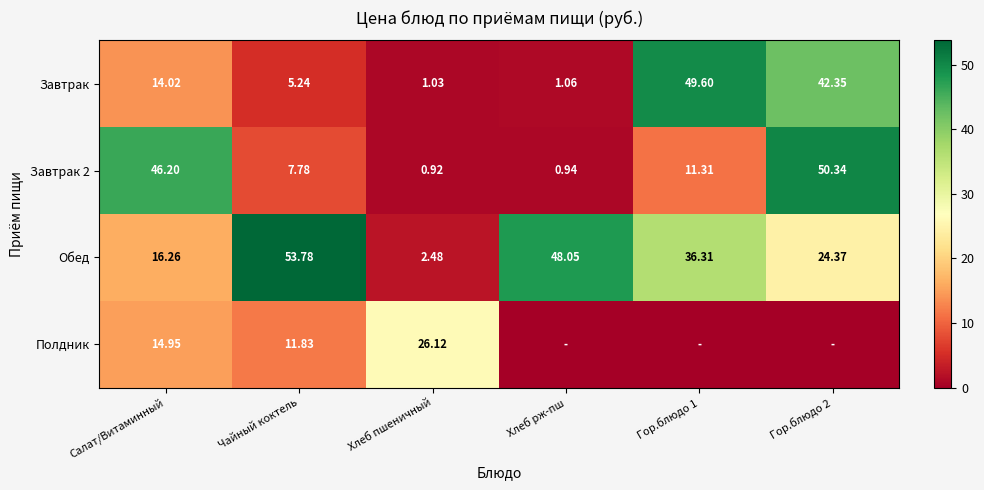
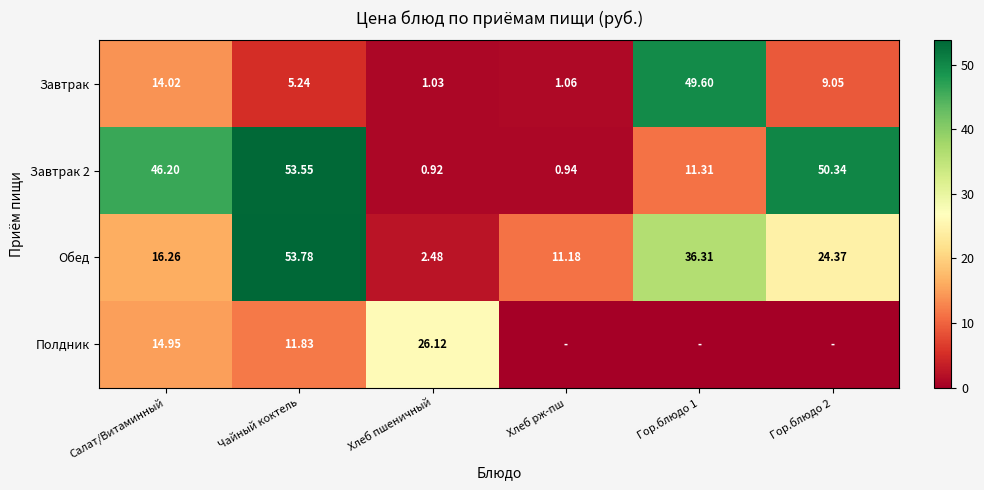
Завтрак, Гор.блюдо 2: 42.35 -> 9.05
Завтрак 2, Чайный коктель: 7.78 -> 53.55
Обед, Хлеб рж-пш: 48.05 -> 11.18
